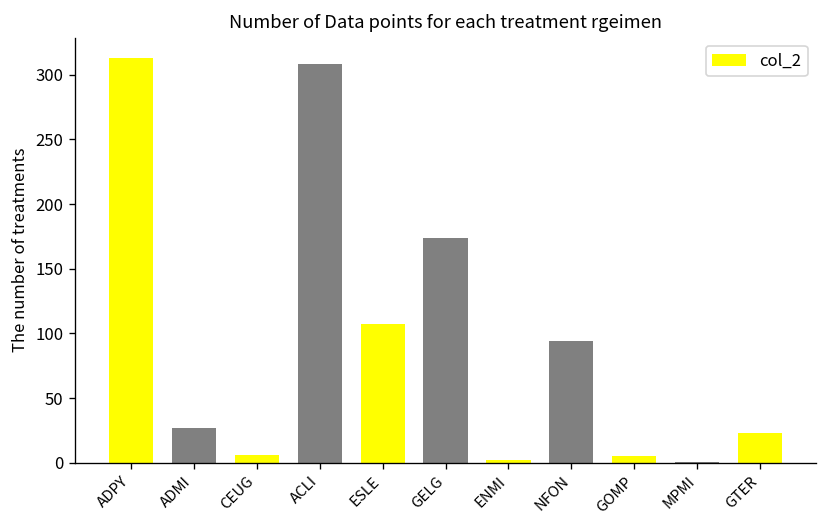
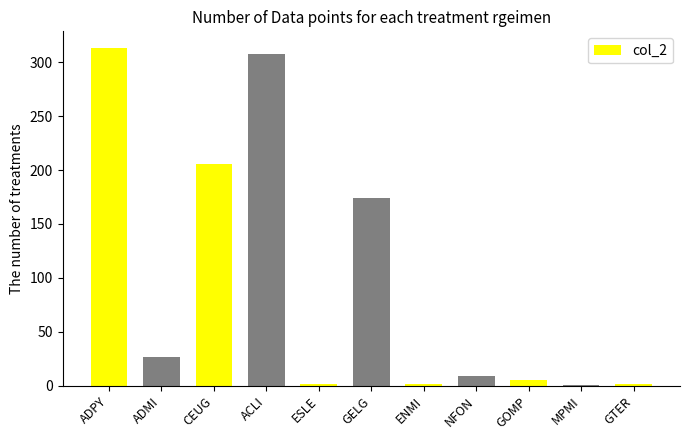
CEUG: 6 -> 206
ESLE: 107 -> 2
NFON: 94 -> 9
GTER: 23 -> 2
